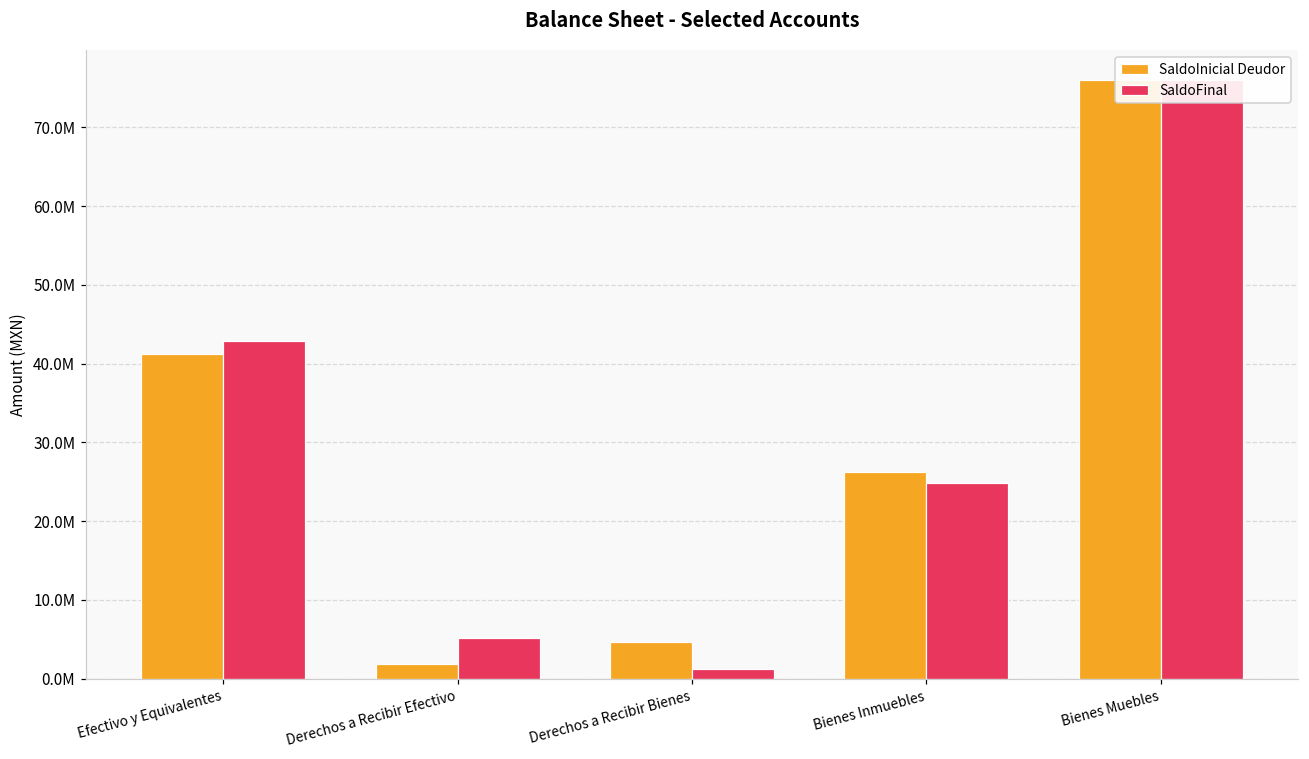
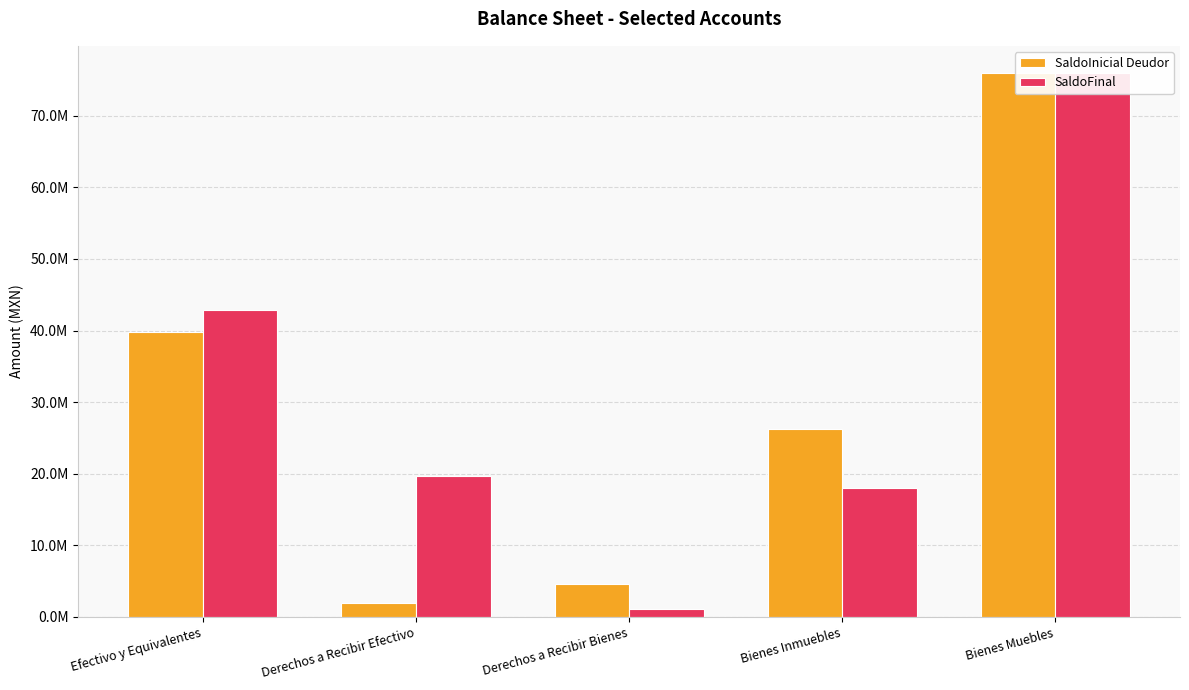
SaldoInicial Deudor, Efectivo y Equivalentes: 41000000 -> 40000000
SaldoFinal, Derechos a Recibir Efectivo: 5000000 -> 20000000
SaldoFinal, Bienes Inmuebles: 25000000 -> 18000000
